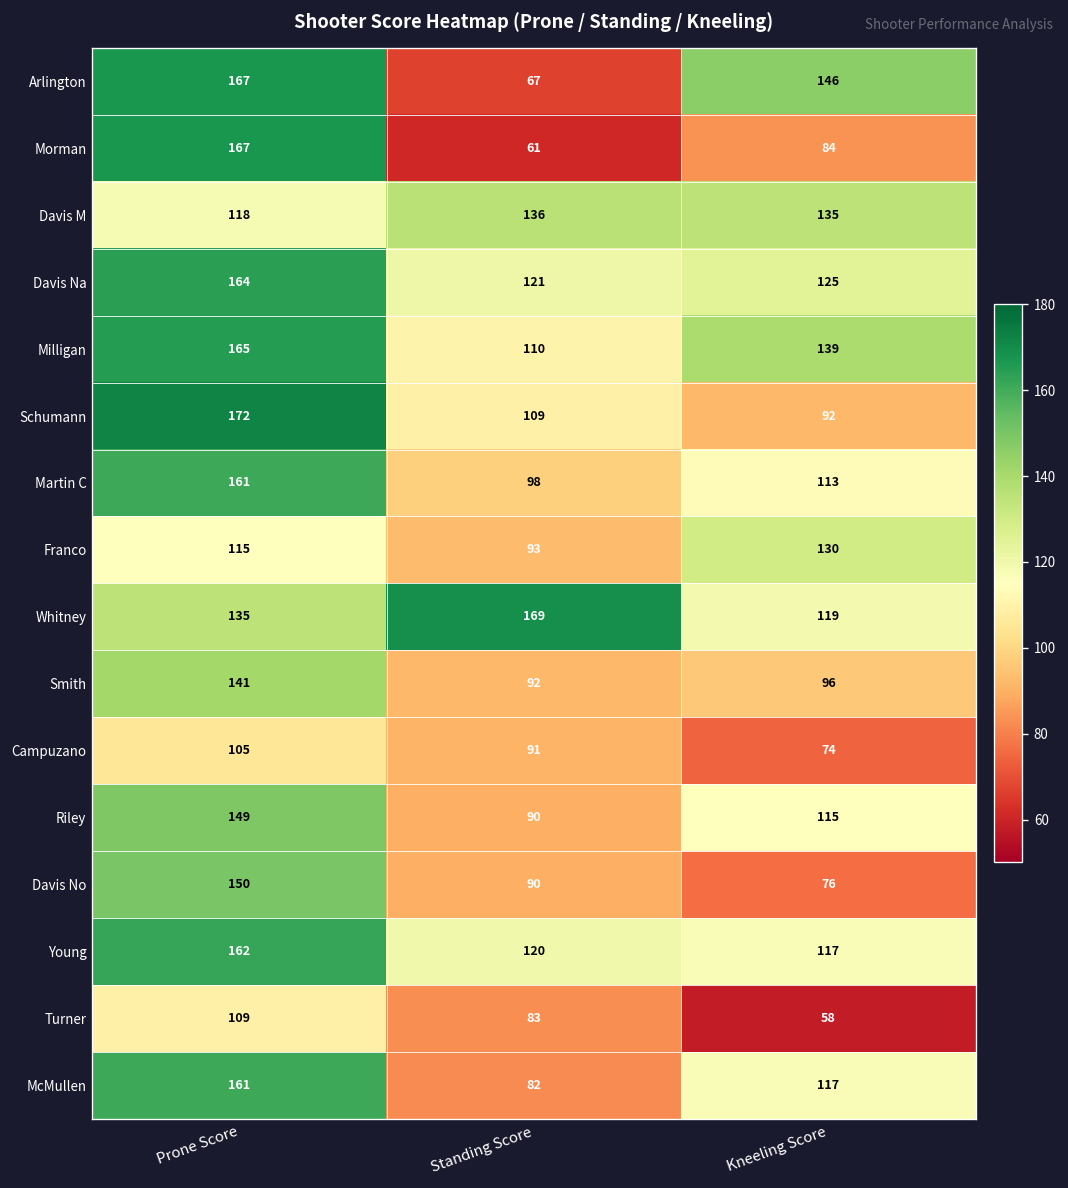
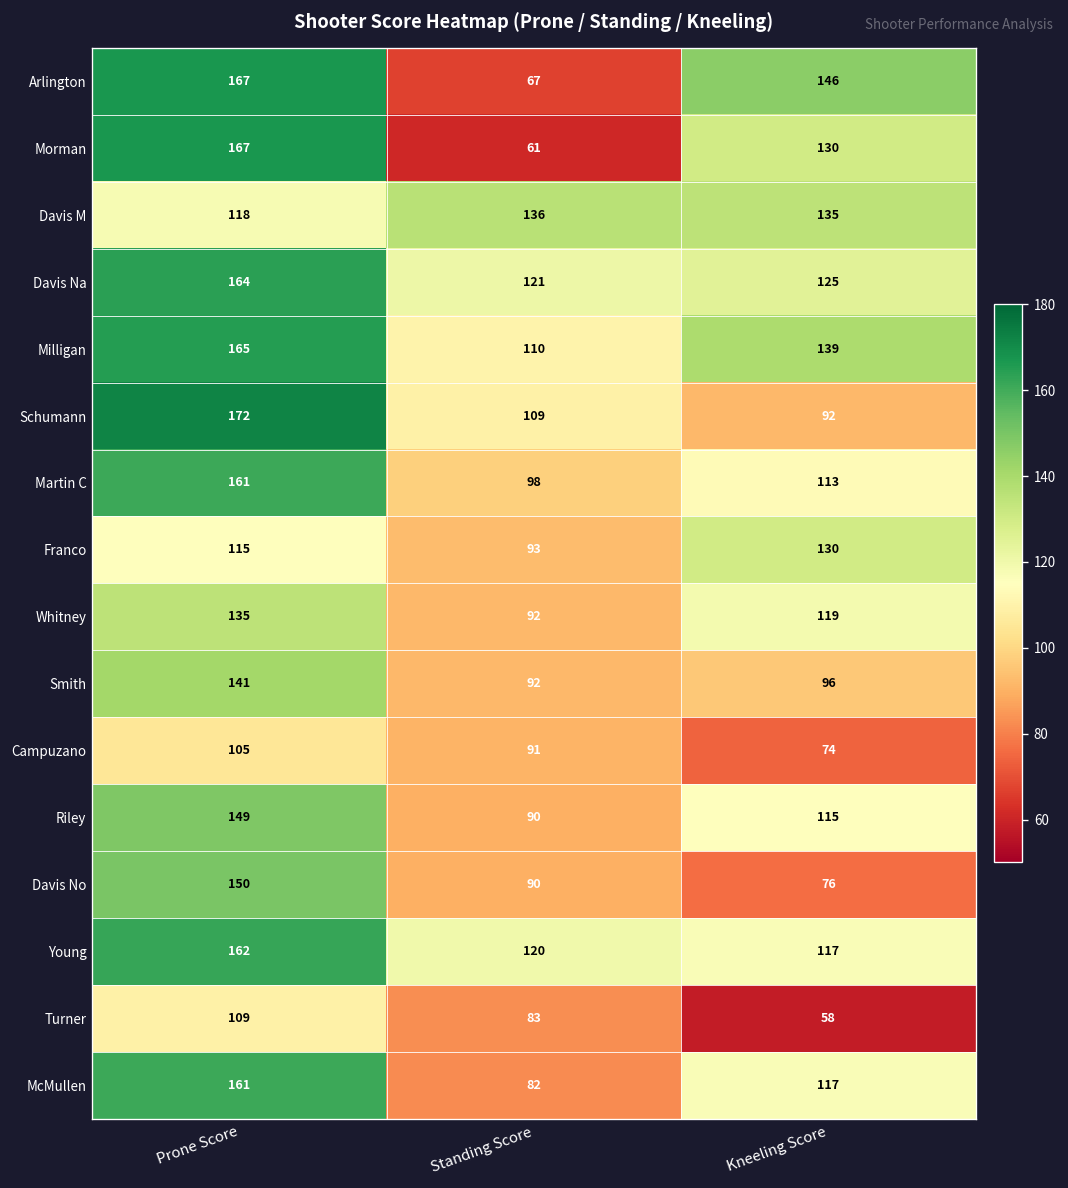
Morman, Kneeling Score: 84 -> 130
Whitney, Standing Score: 169 -> 92
